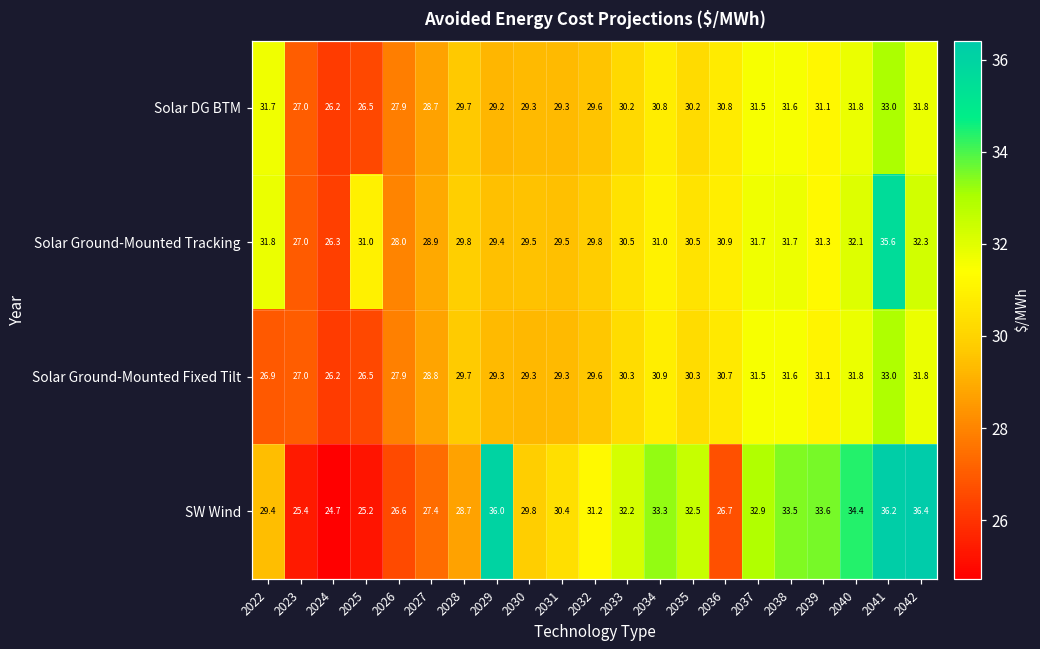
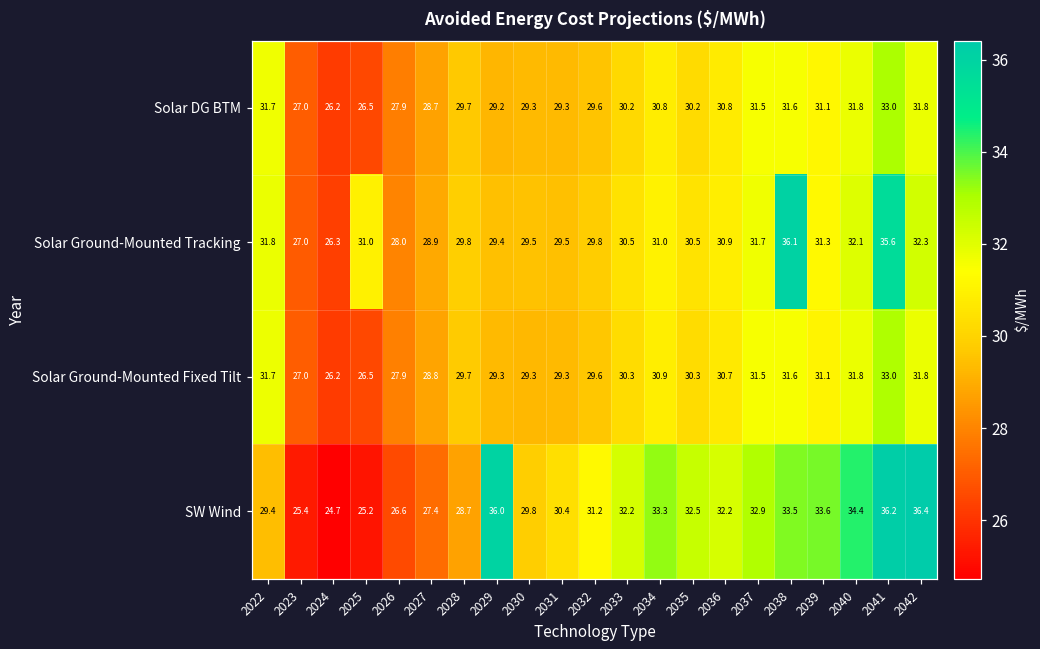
Solar Ground-Mounted Tracking, 2038: 31.7 -> 36.1
Solar Ground-Mounted Fixed Tilt, 2022: 26.9 -> 31.7
SW Wind, 2036: 26.7 -> 32.2
